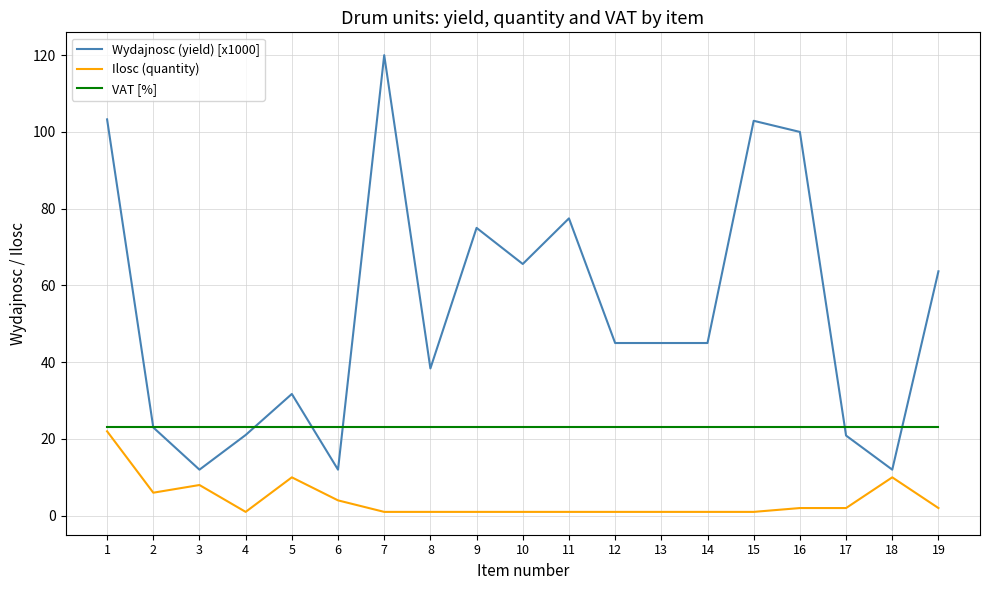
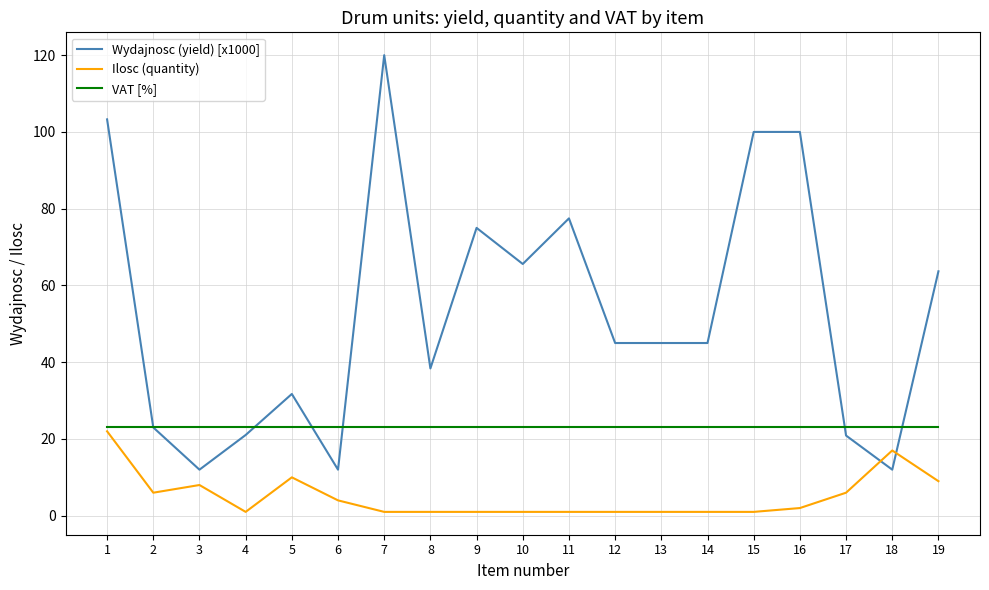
Wydajnosc (yield) [x1000], 15: 103 -> 100
Ilosc (quantity), 17: 2 -> 6
Ilosc (quantity), 18: 10 -> 17
Ilosc (quantity), 19: 2 -> 9
